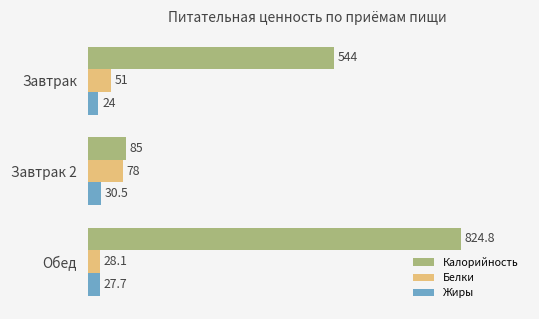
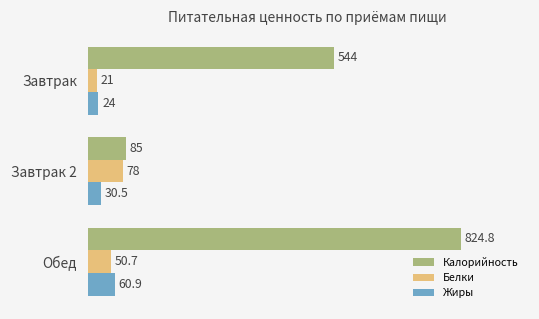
Белки, Завтрак: 51 -> 21
Белки, Обед: 28.1 -> 50.7
Жиры, Обед: 27.7 -> 60.9
